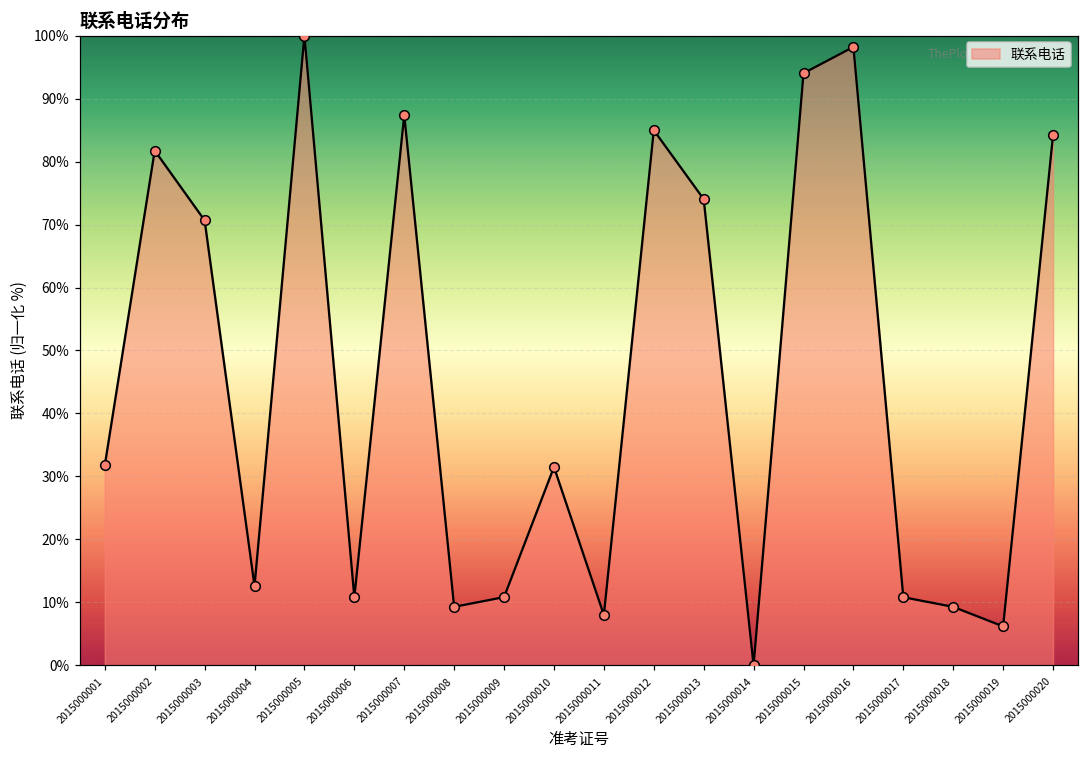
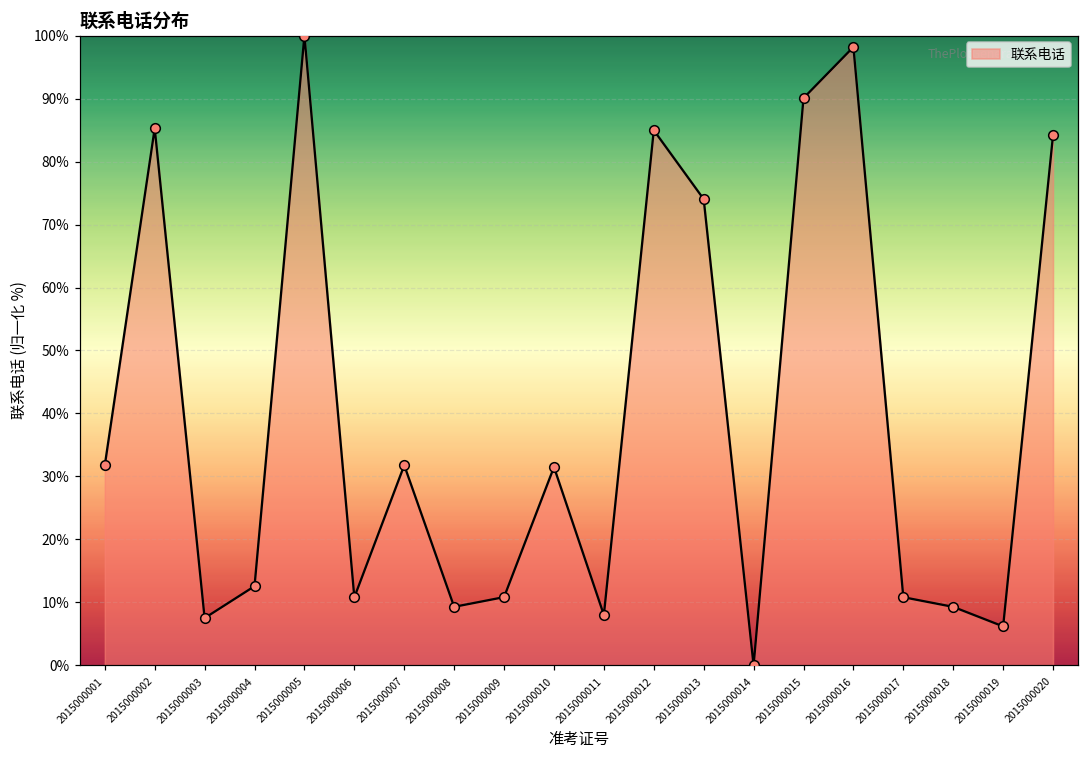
2015000002: 82% -> 85%
2015000003: 71% -> 8%
2015000007: 87% -> 32%
2015000015: 94% -> 90%
